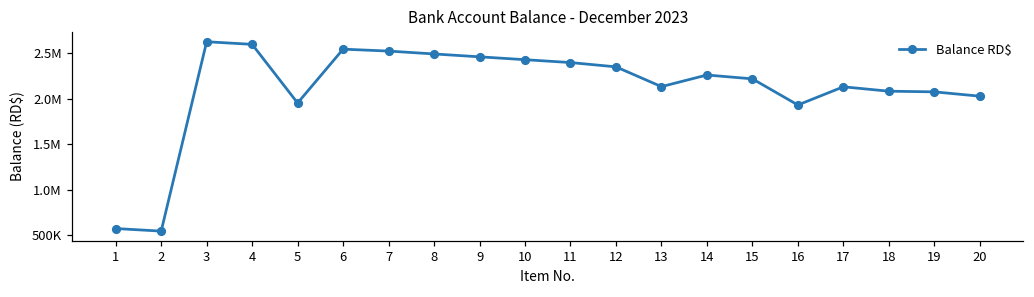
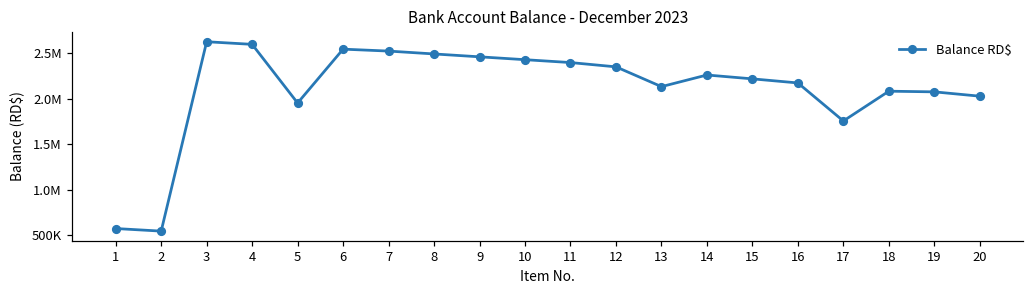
16: 1900000 -> 2200000
17: 2100000 -> 1800000
